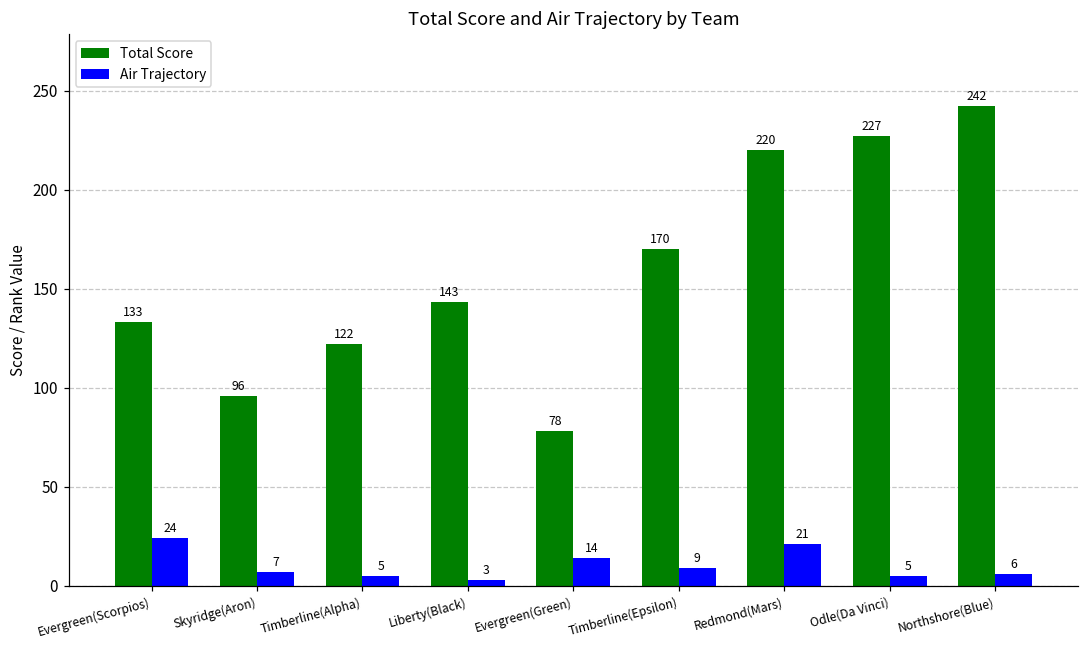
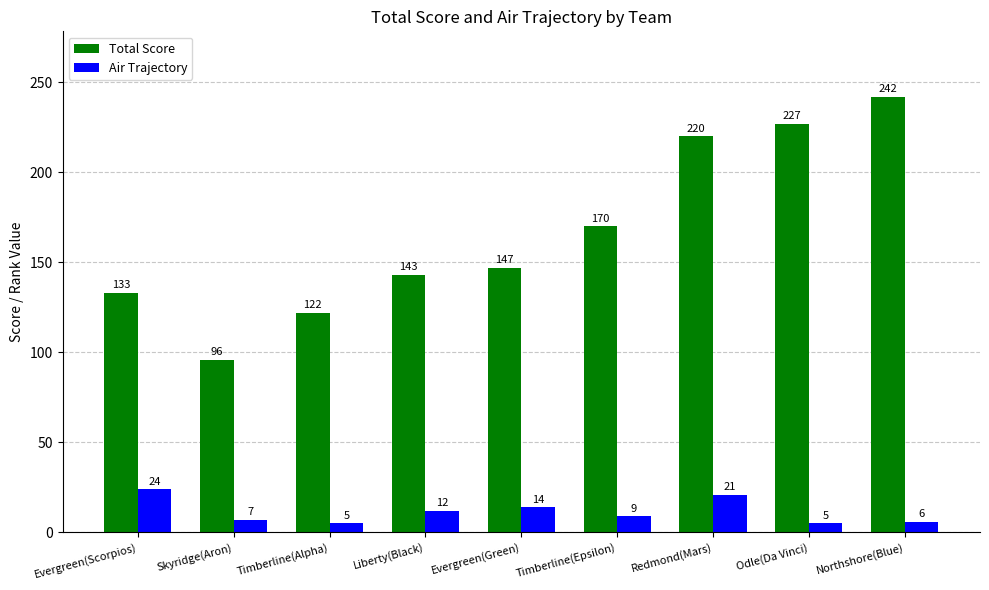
Air Trajectory, Liberty(Black): 3 -> 12
Total Score, Evergreen(Green): 78 -> 147
